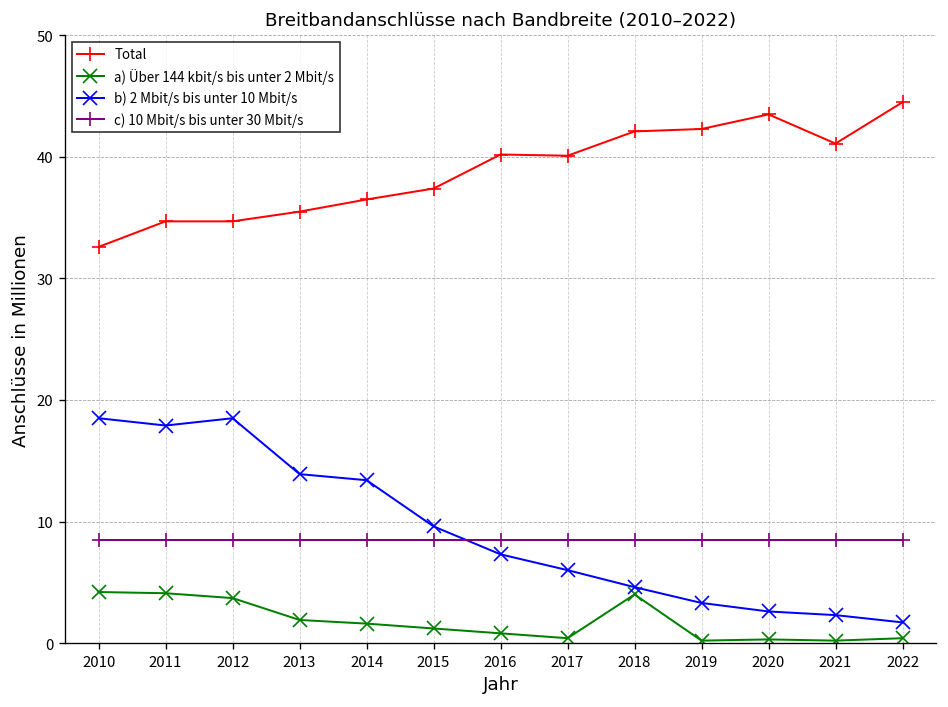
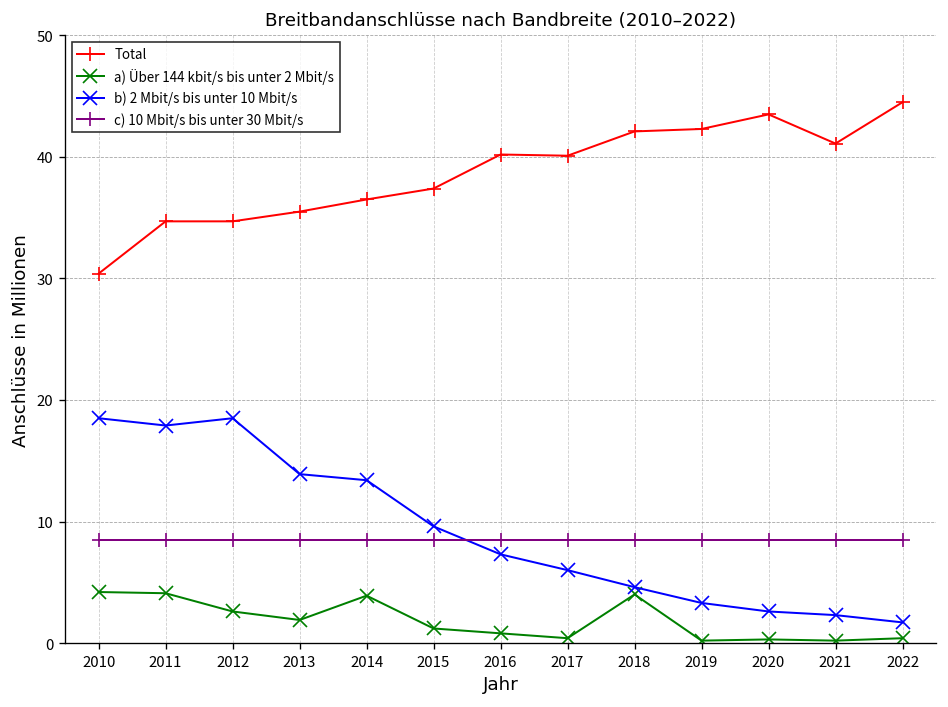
Total, 2010: 32.6 -> 30.4
a) Über 144 kbit/s bis unter 2 Mbit/s, 2012: 3.7 -> 2.6
a) Über 144 kbit/s bis unter 2 Mbit/s, 2014: 1.6 -> 3.9
